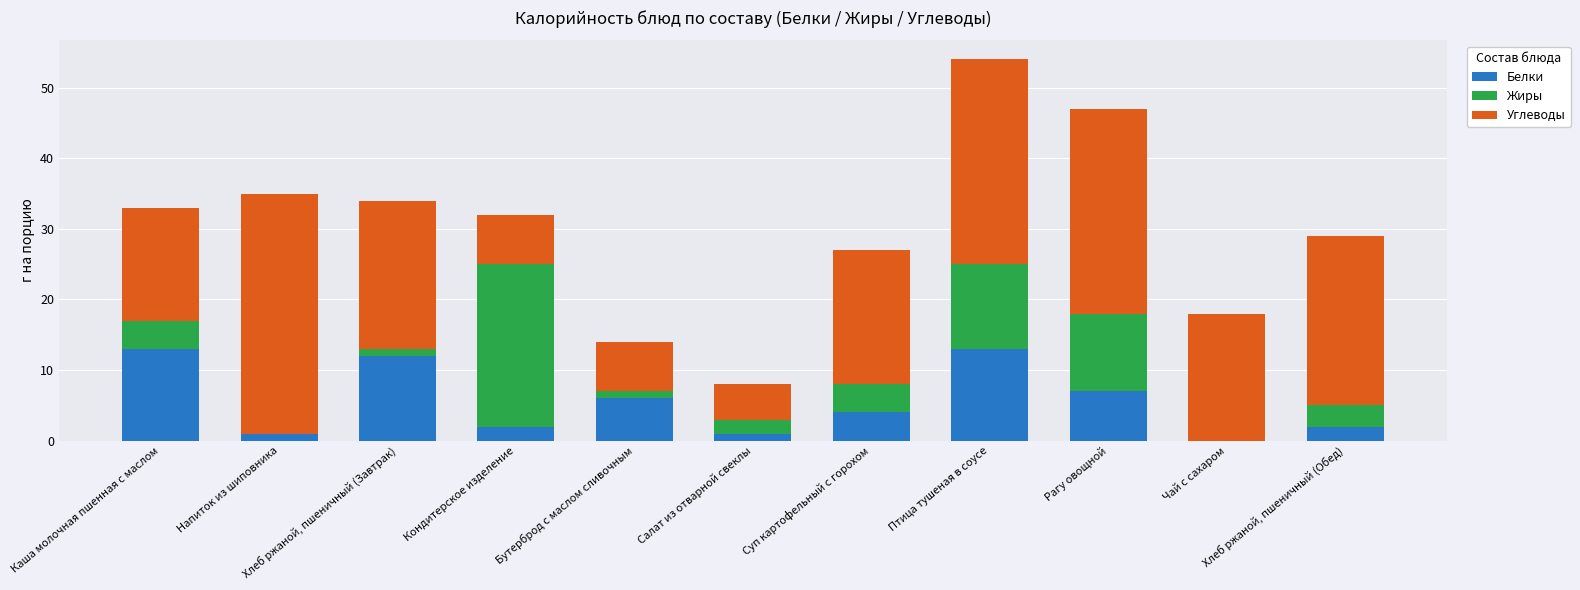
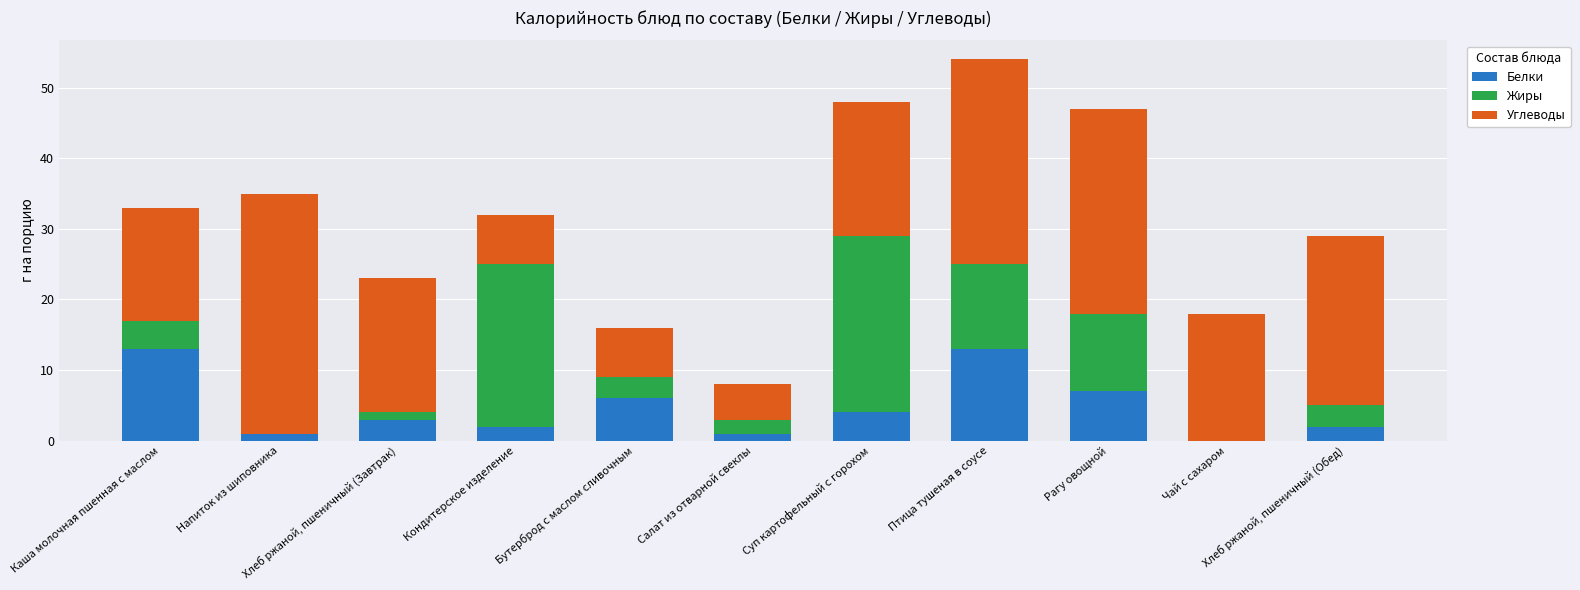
Белки, Хлеб ржаной, пшеничный (Завтрак): 12 -> 3
Углеводы, Хлеб ржаной, пшеничный (Завтрак): 21 -> 19
Жиры, Бутерброд с маслом сливочным: 1 -> 3
Жиры, Суп картофельный с горохом: 4 -> 25
